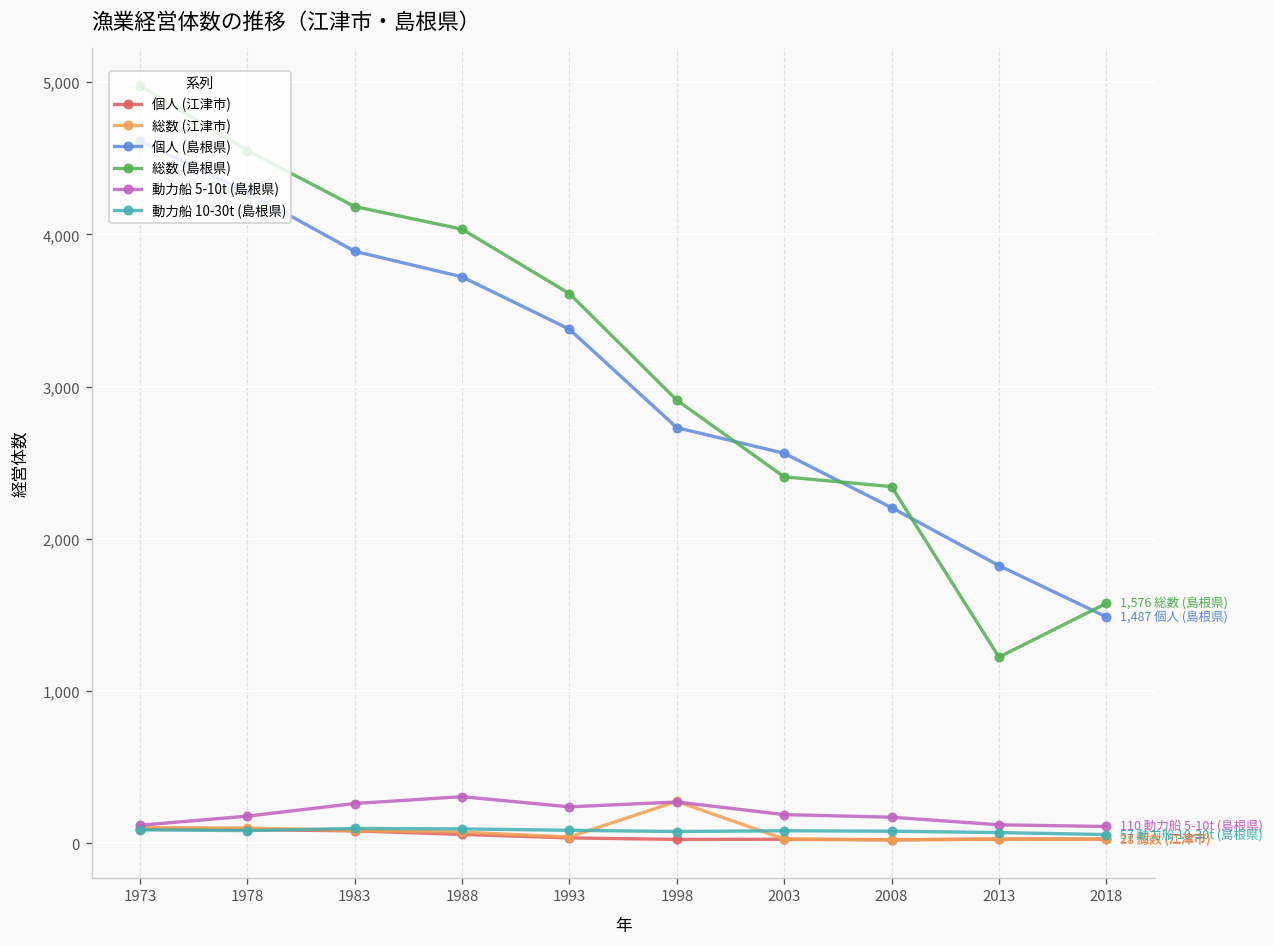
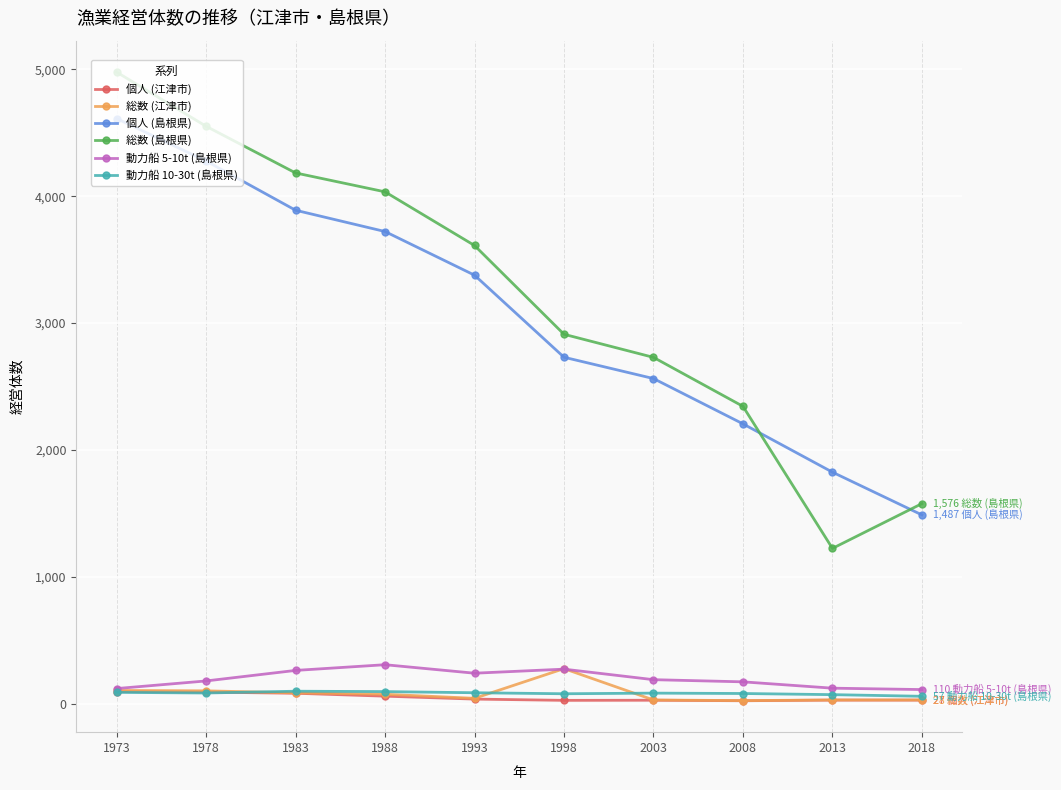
総数 (島根県), 2003: 2,410 -> 2,730
